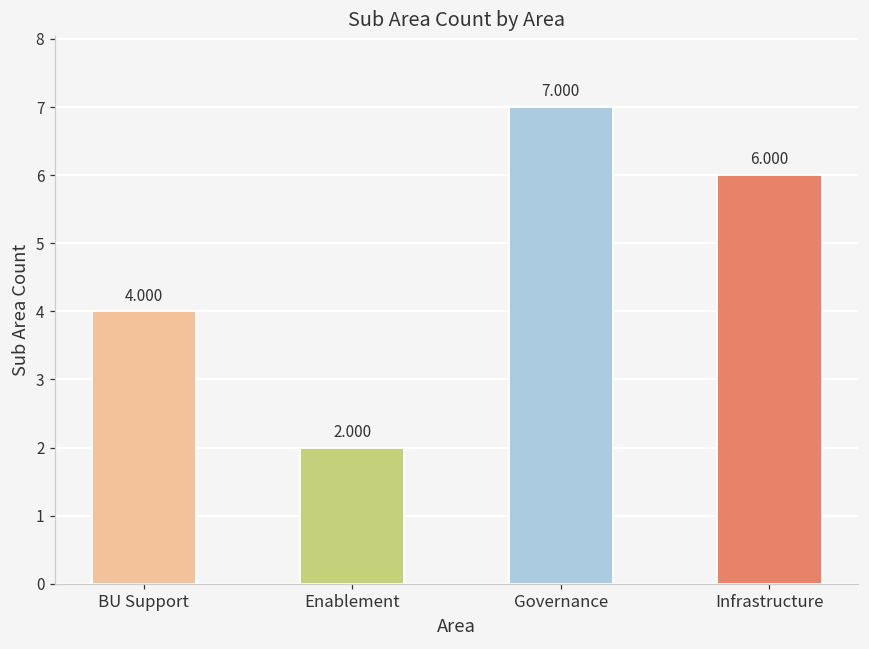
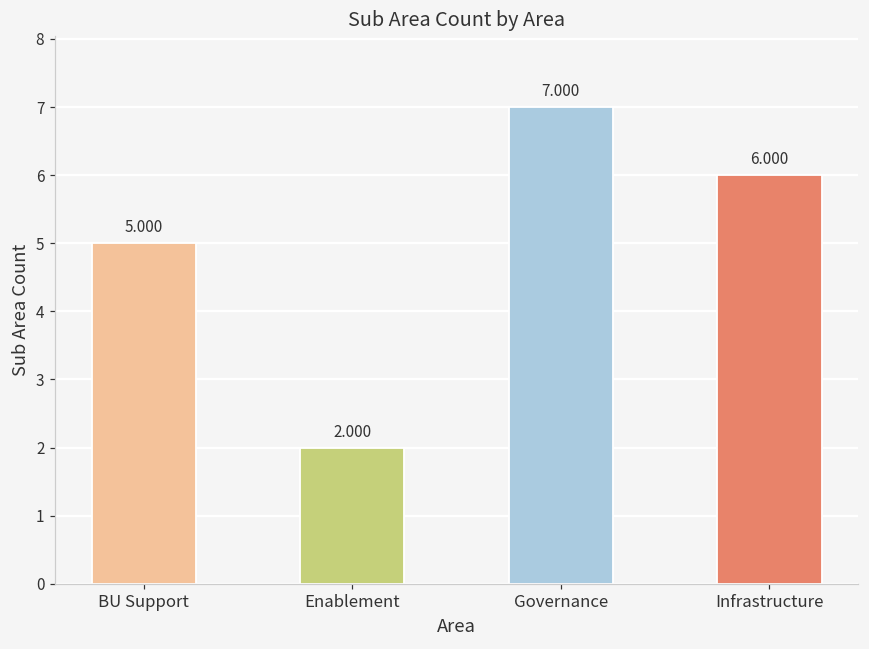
BU Support: 4.000 -> 5.000
